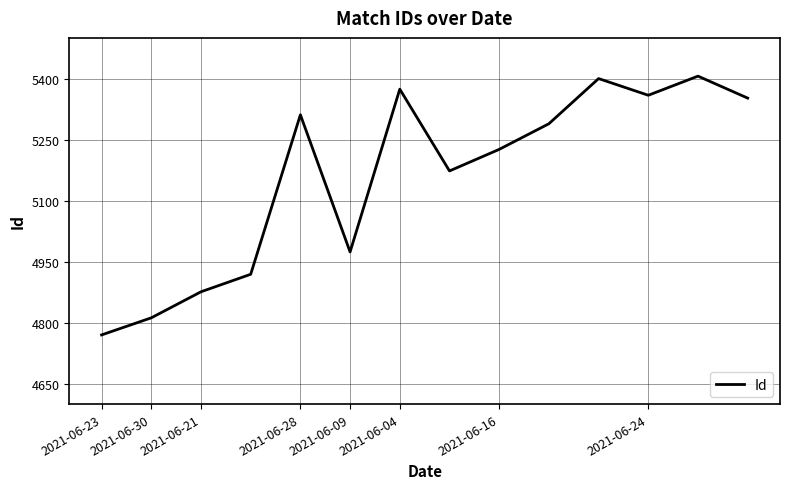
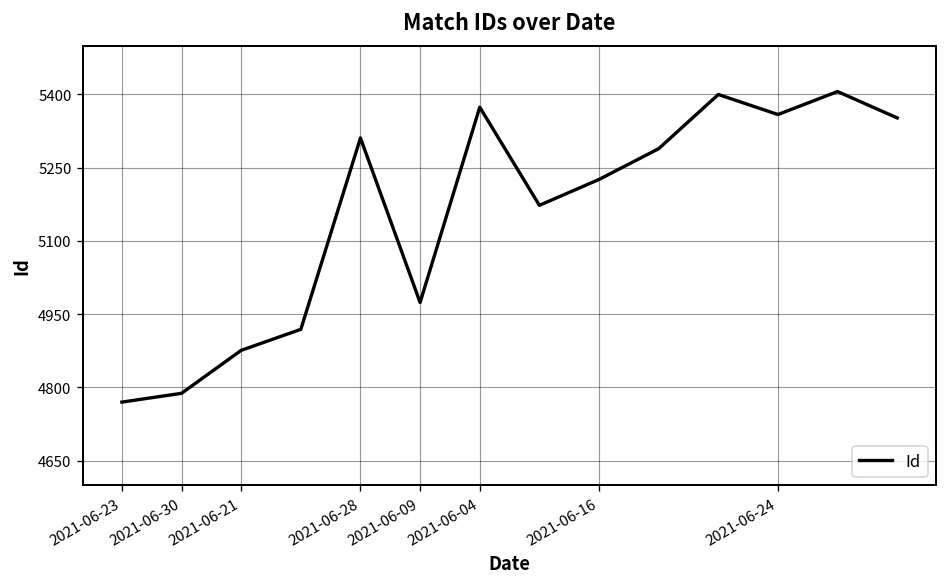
2021-06-30: 4810 -> 4790
